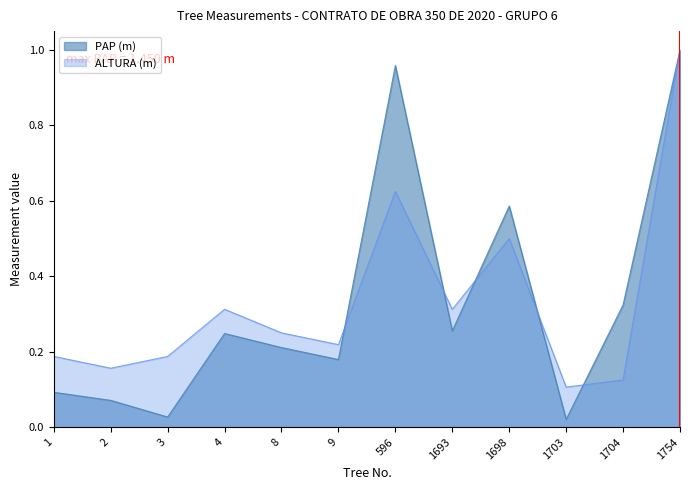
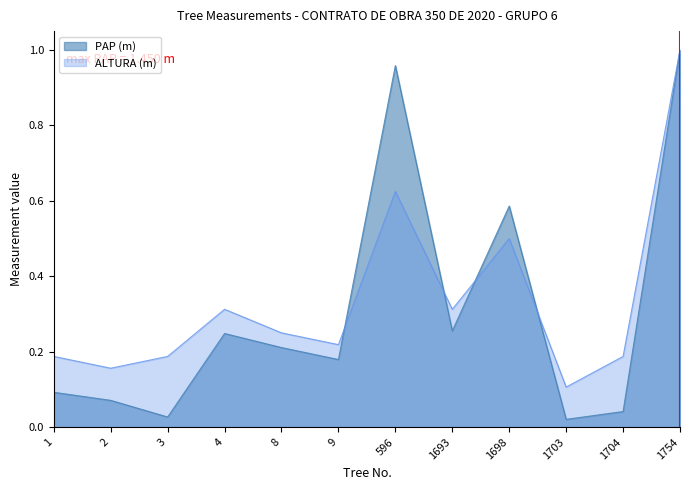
PAP (m), 1704: 0.32 -> 0.04
ALTURA (m), 1704: 0.13 -> 0.19
